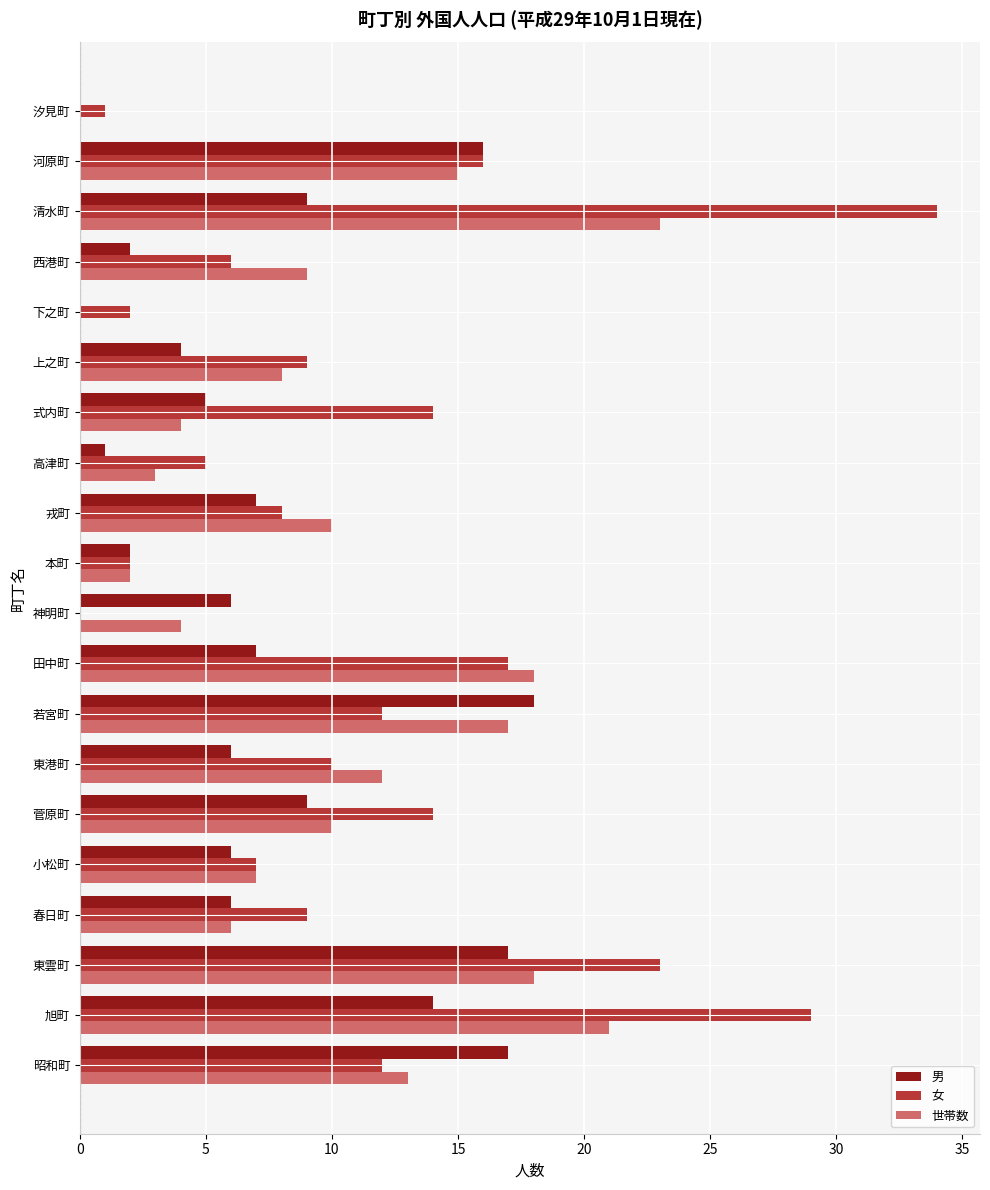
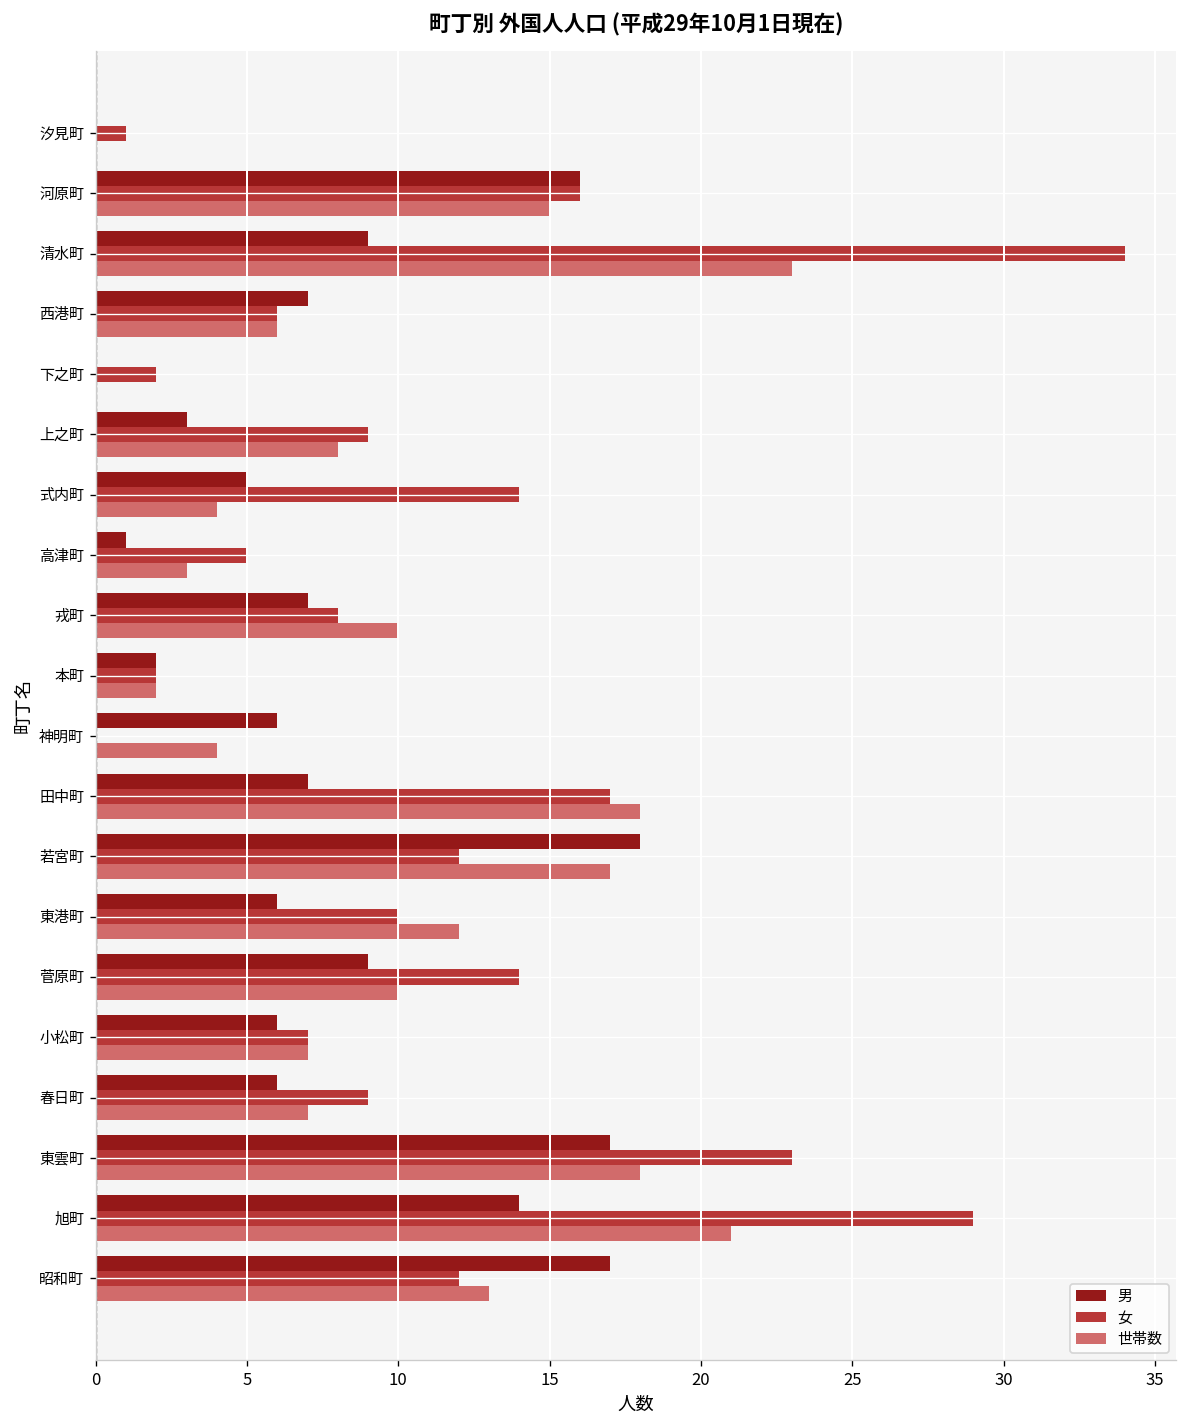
男, 西港町: 2 -> 7
世帯数, 西港町: 9 -> 6
男, 上之町: 4 -> 3
世帯数, 春日町: 6 -> 7
